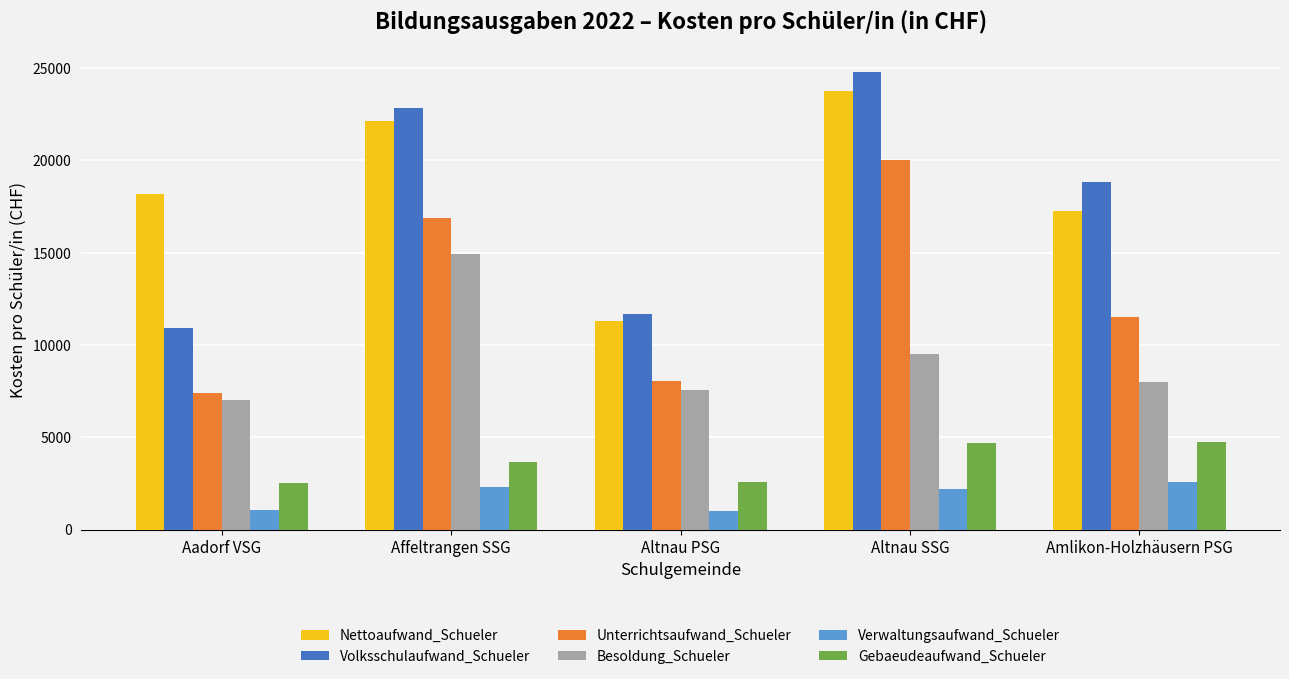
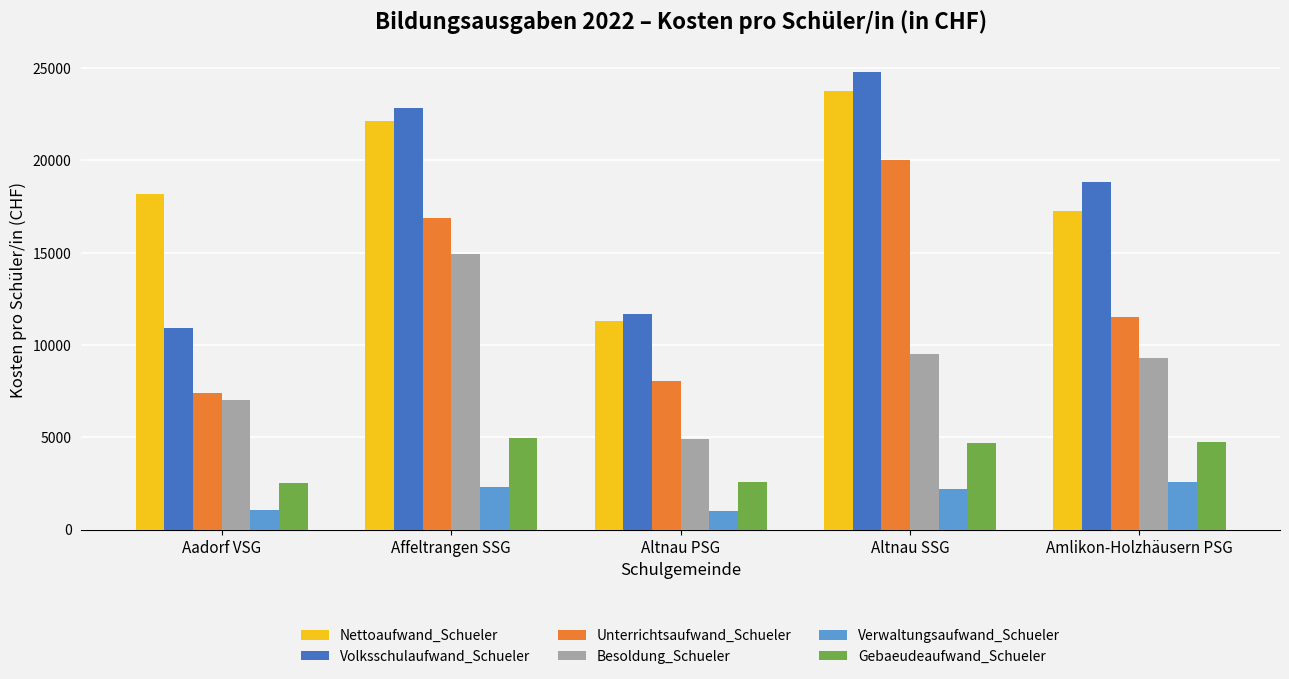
Gebaeudeaufwand_Schueler, Affeltrangen SSG: 3700 -> 5000
Besoldung_Schueler, Altnau PSG: 7500 -> 4900
Besoldung_Schueler, Amlikon-Holzhäusern PSG: 8000 -> 9300
